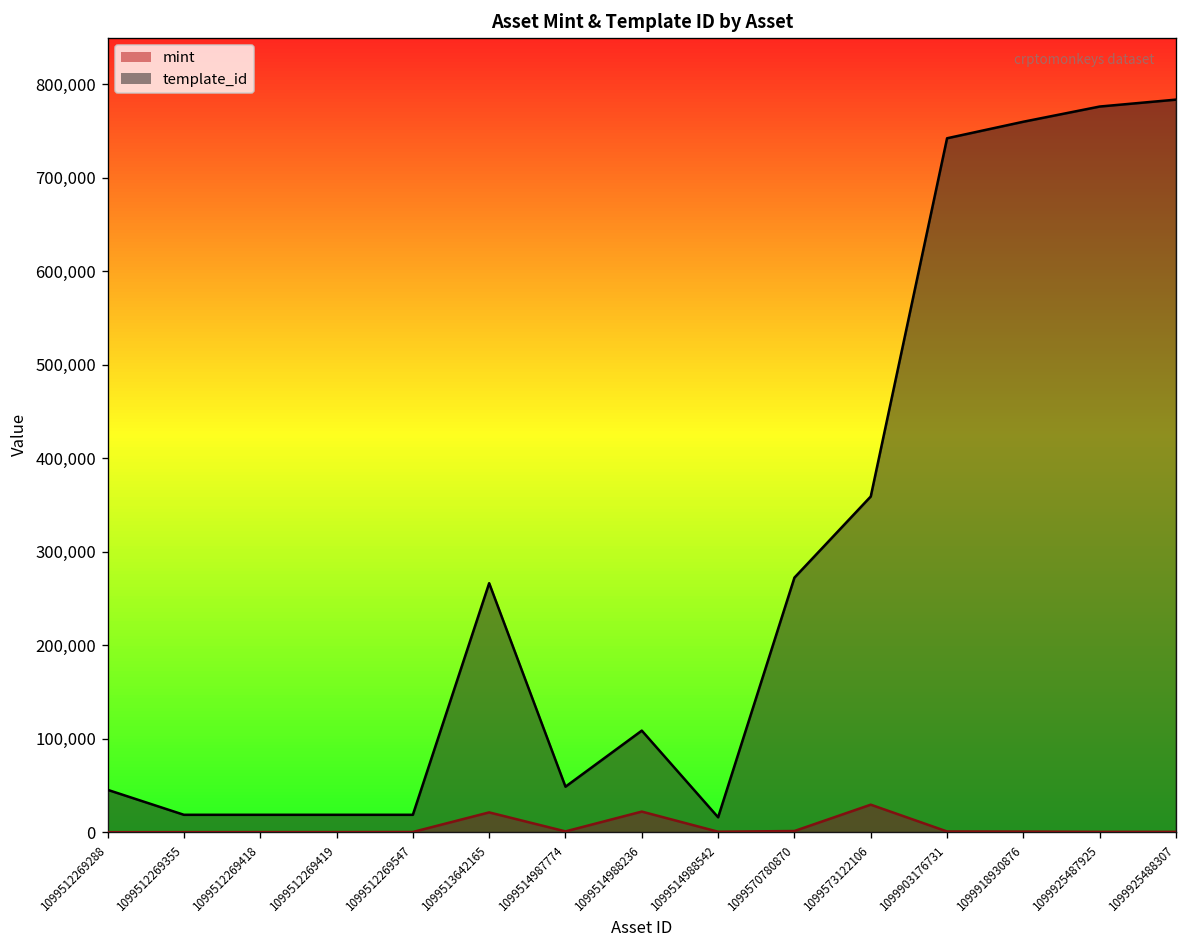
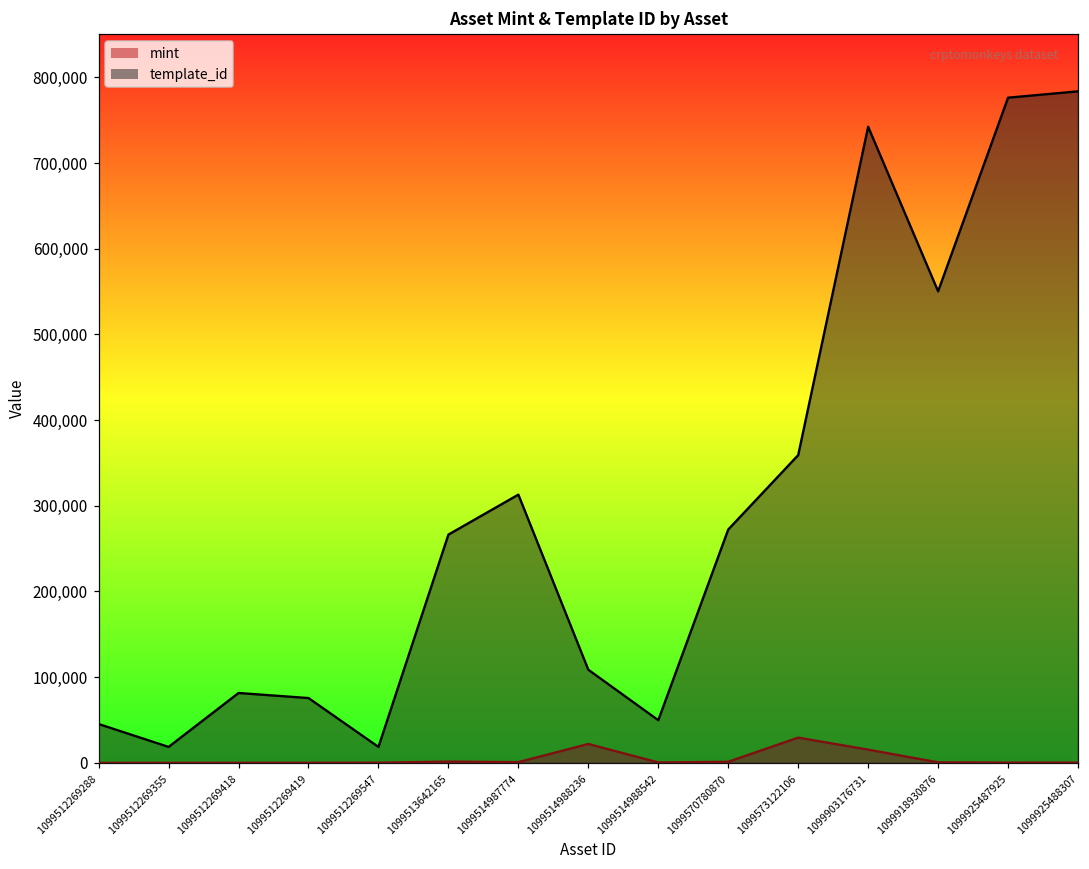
template_id, 1099512269418: 20,000 -> 80,000
template_id, 1099512269419: 20,000 -> 80,000
mint, 1099513642165: 20,000 -> 0
template_id, 1099514987774: 50,000 -> 310,000
template_id, 1099514988542: 20,000 -> 50,000
mint, 1099903176731: 0 -> 20,000
template_id, 1099918930876: 760,000 -> 550,000
